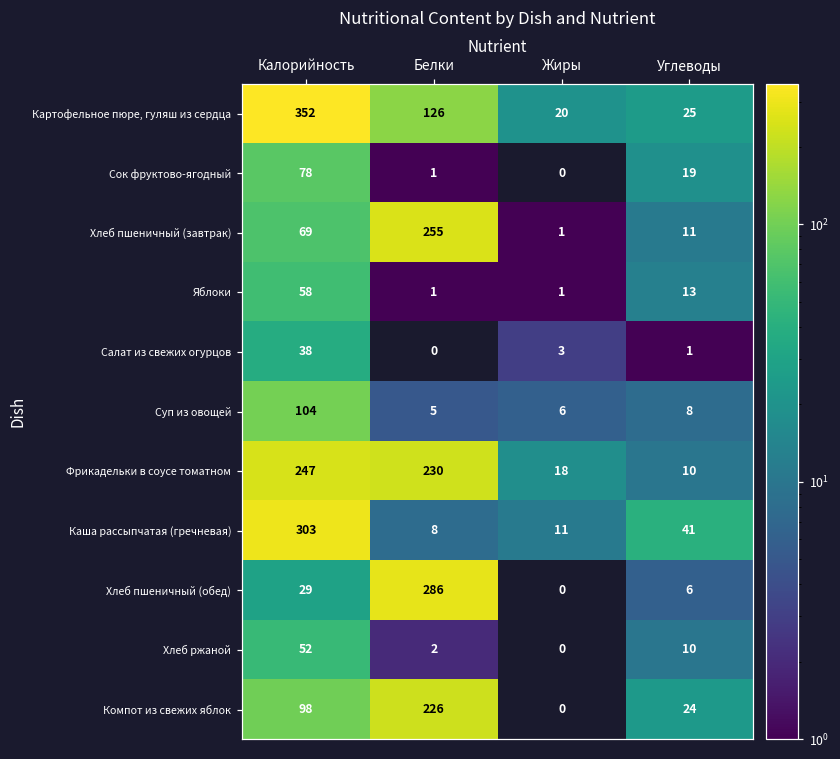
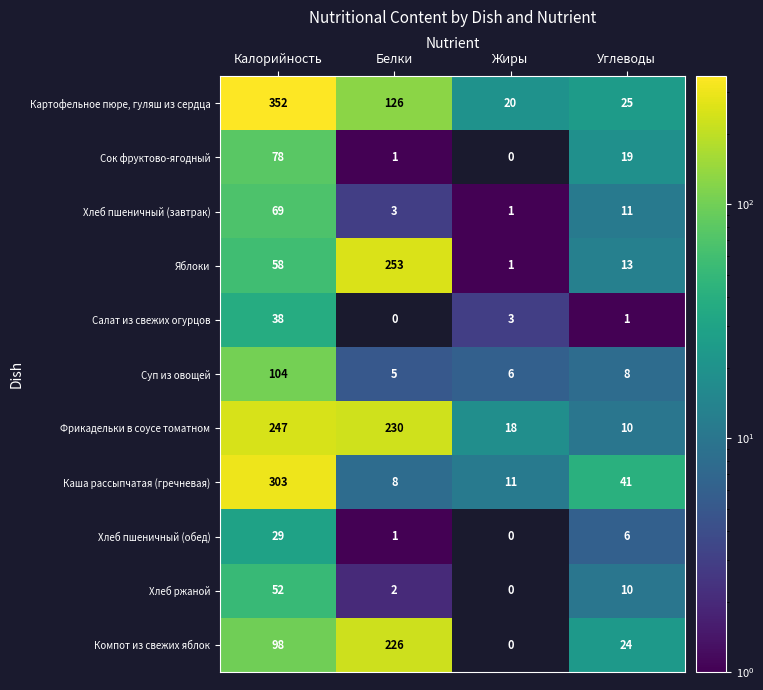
Хлеб пшеничный (завтрак), Белки: 255 -> 3
Яблоки, Белки: 1 -> 253
Хлеб пшеничный (обед), Белки: 286 -> 1
